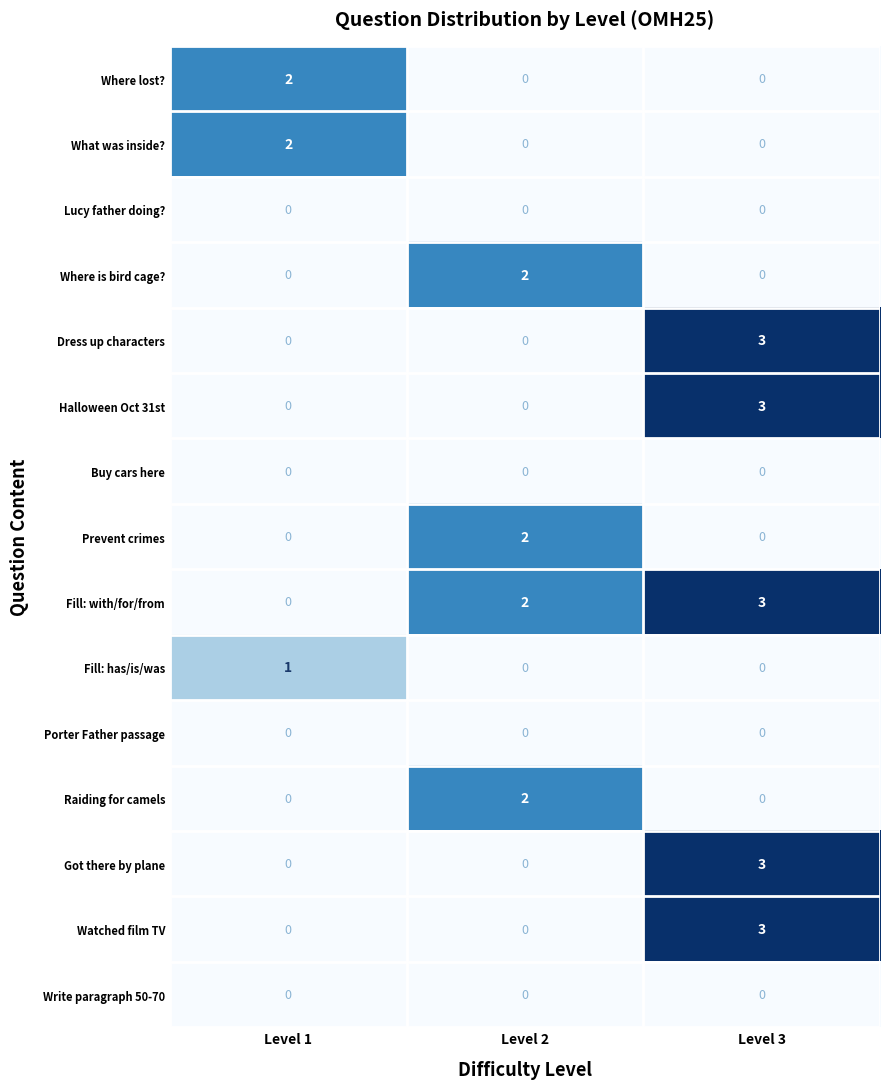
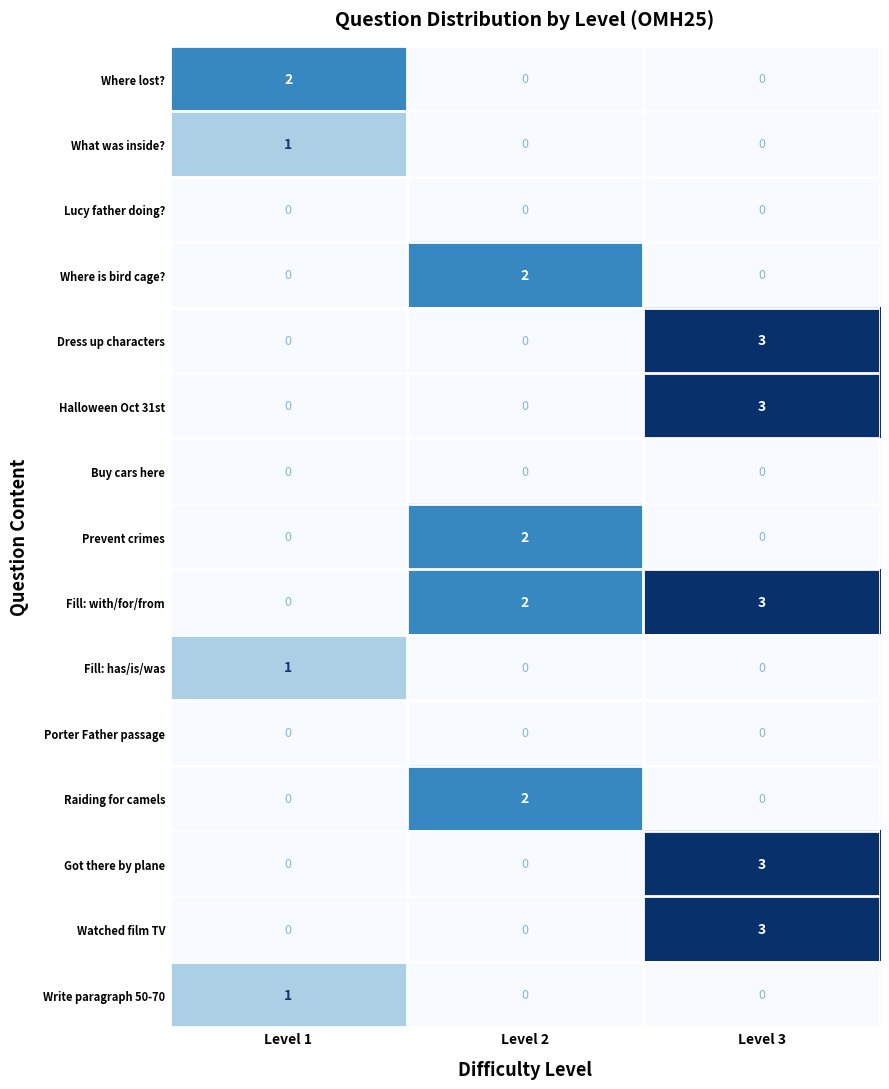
What was inside?, Level 1: 2 -> 1
Write paragraph 50-70, Level 1: 0 -> 1
